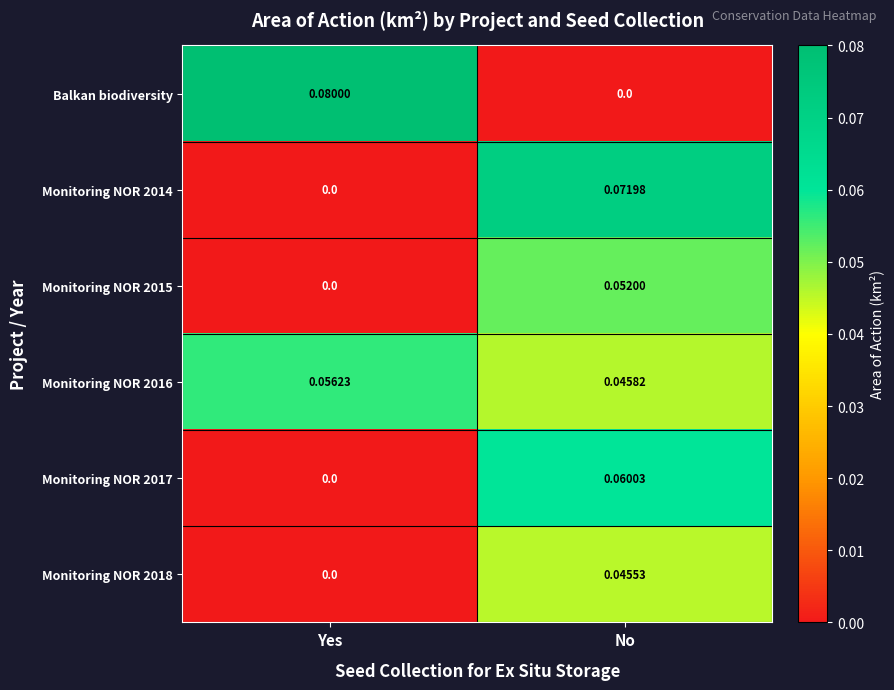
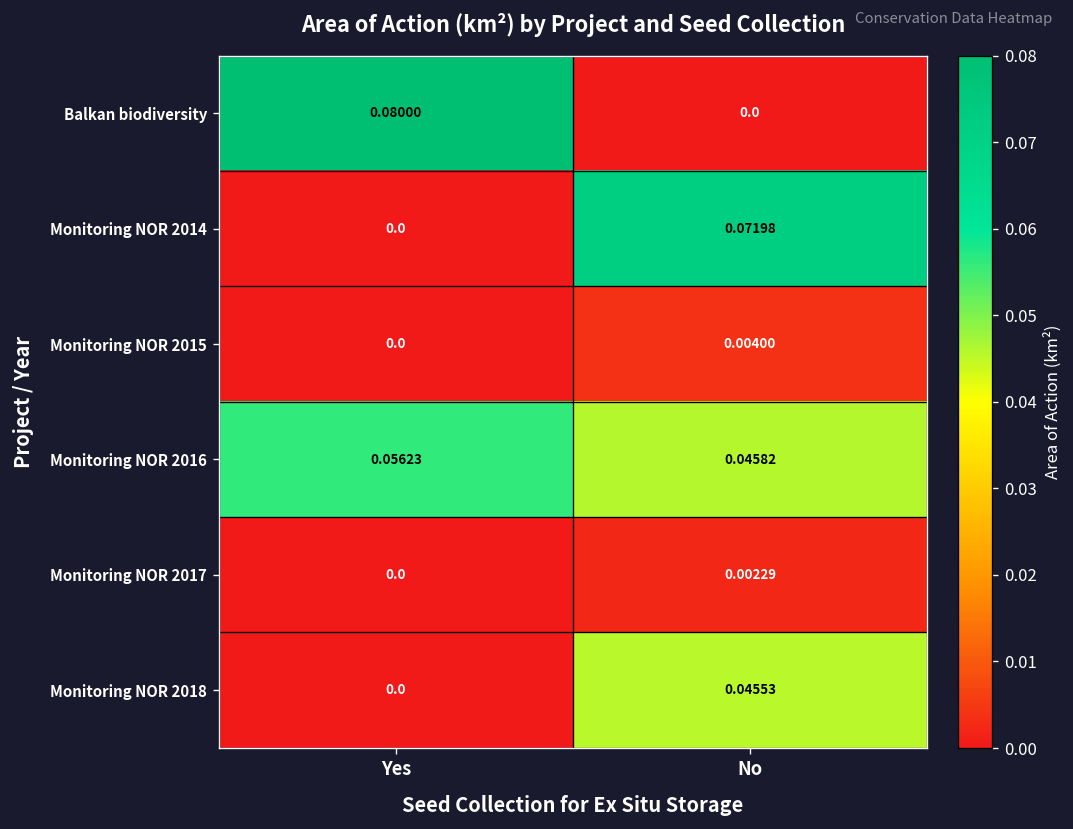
Monitoring NOR 2015, No: 0.05200 -> 0.00400
Monitoring NOR 2017, No: 0.06003 -> 0.00229
